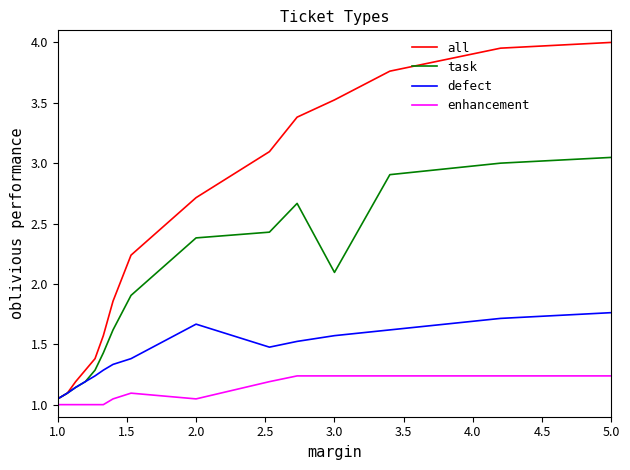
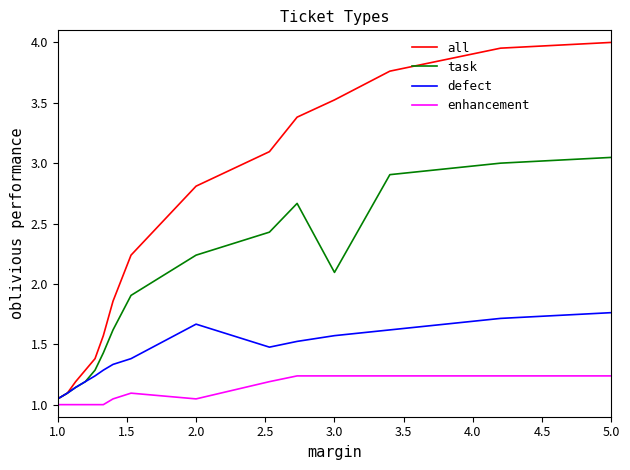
all, 2.0: 2.71 -> 2.81
task, 2.0: 2.38 -> 2.24
